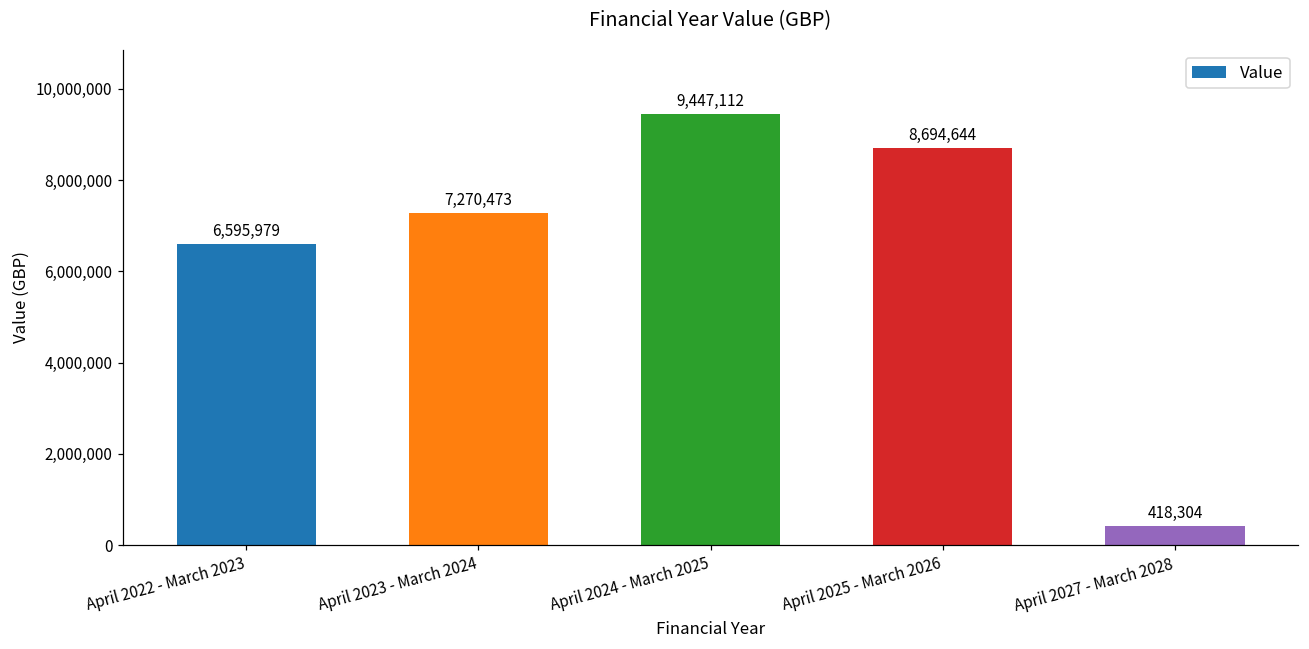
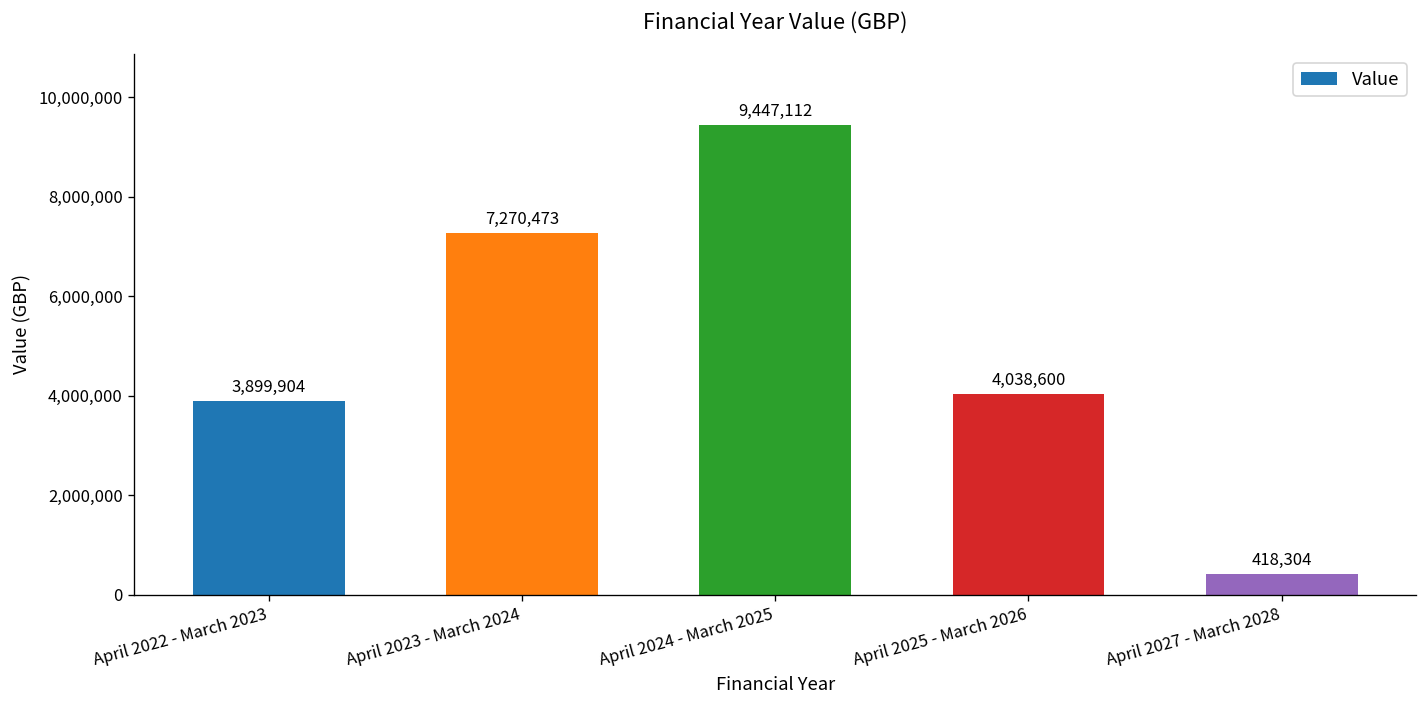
April 2022 - March 2023: 6,595,979 -> 3,899,904
April 2025 - March 2026: 8,694,644 -> 4,038,600
